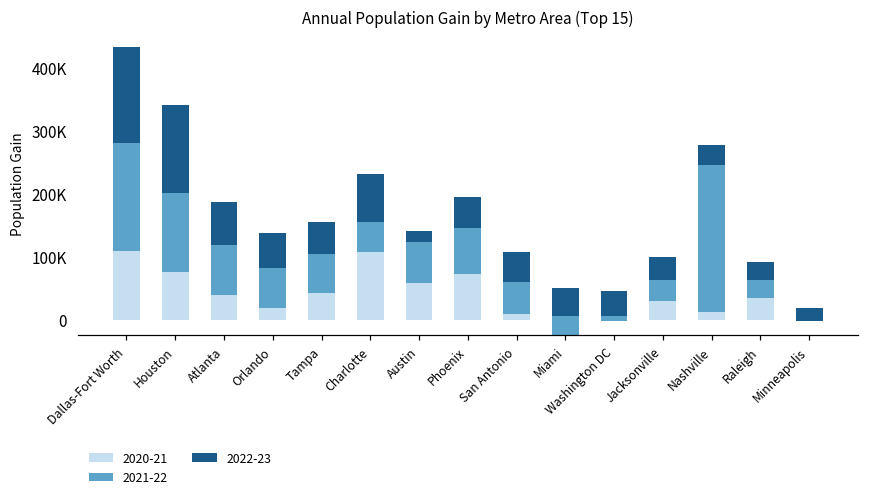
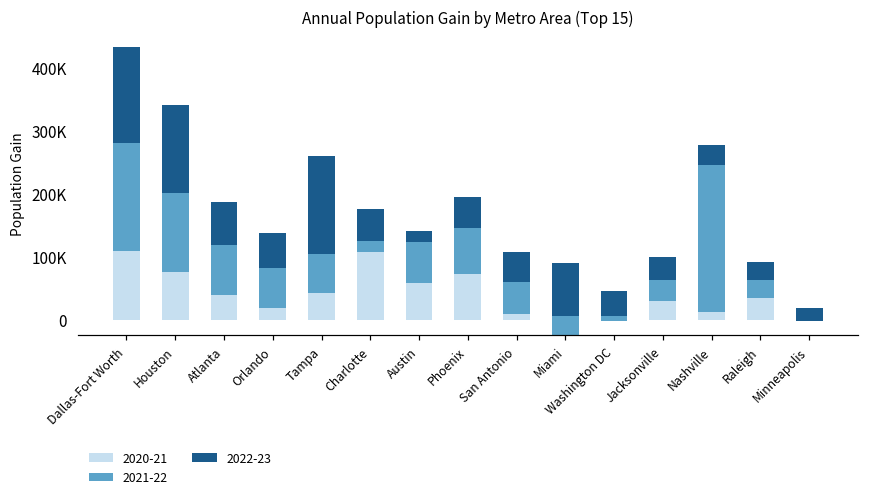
2022-23, Tampa: 50000 -> 160000
2021-22, Charlotte: 50000 -> 20000
2022-23, Charlotte: 80000 -> 50000
2022-23, Miami: 40000 -> 80000
